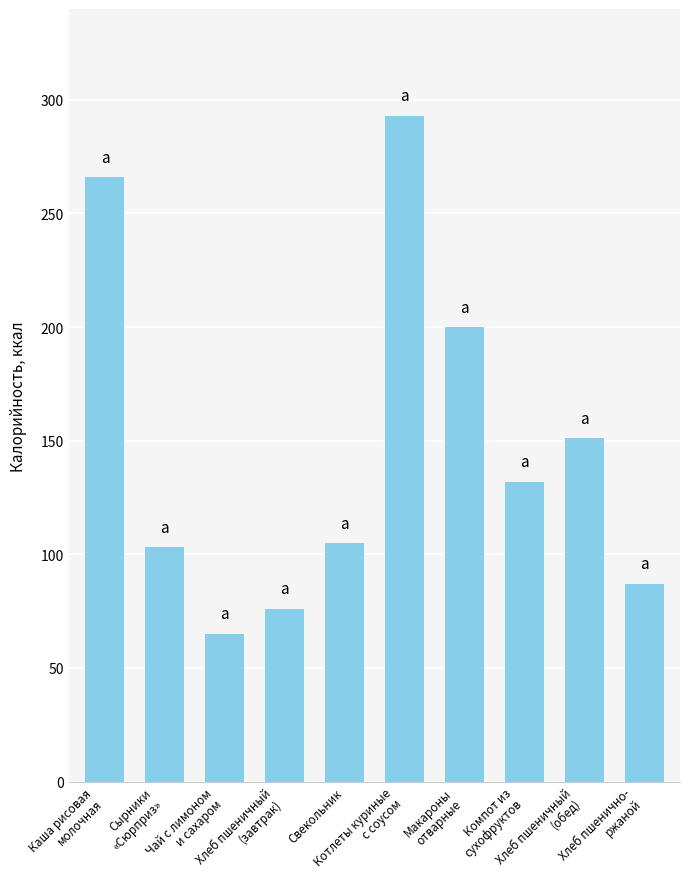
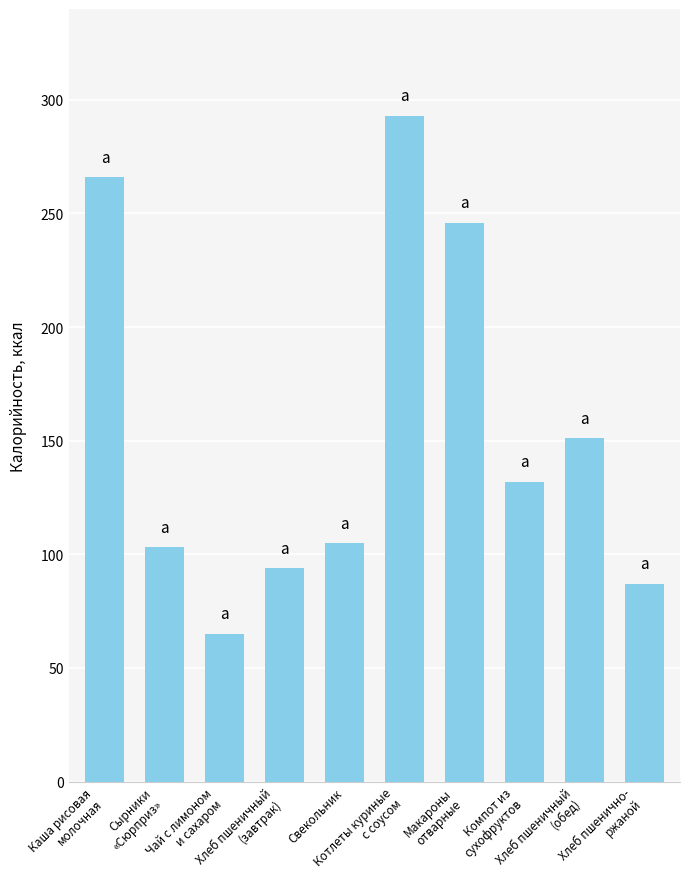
Хлеб пшеничный (завтрак): 76 -> 94
Макароны отварные: 200 -> 246
